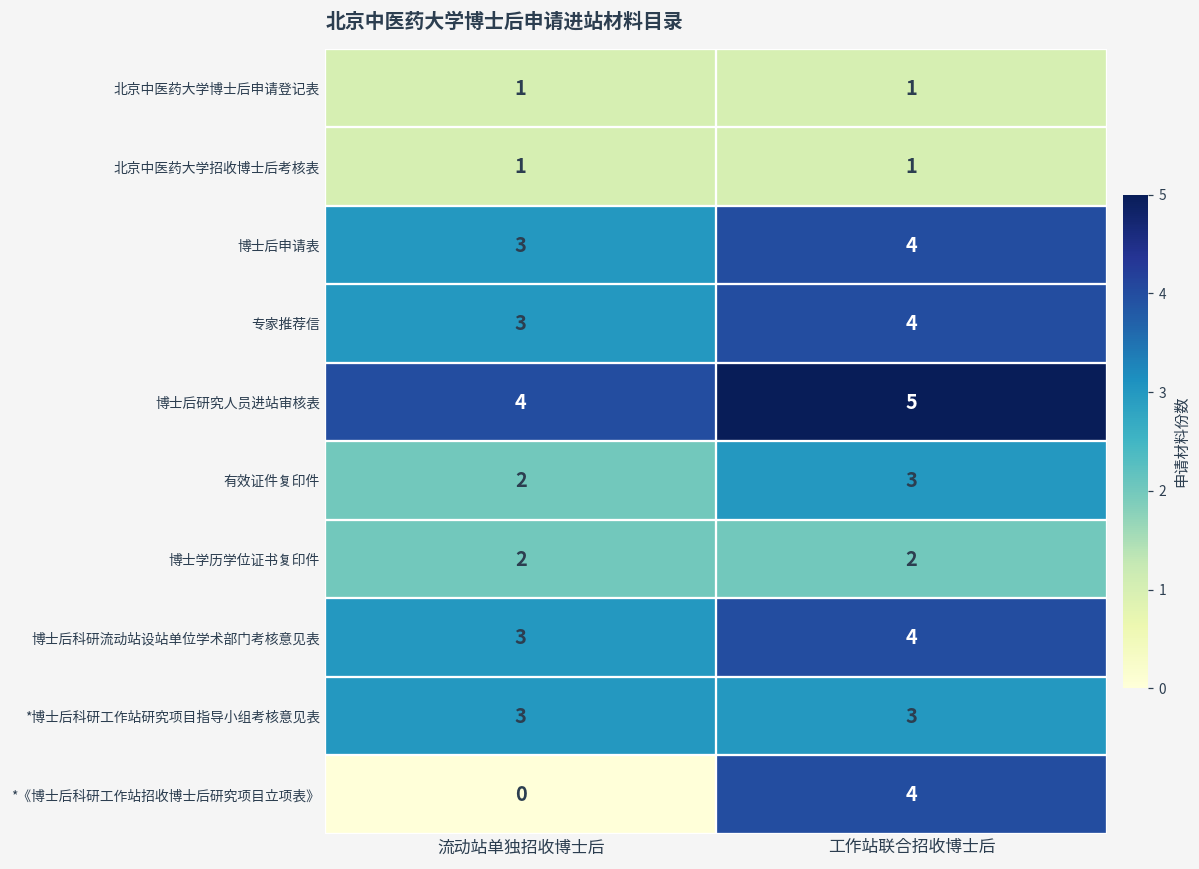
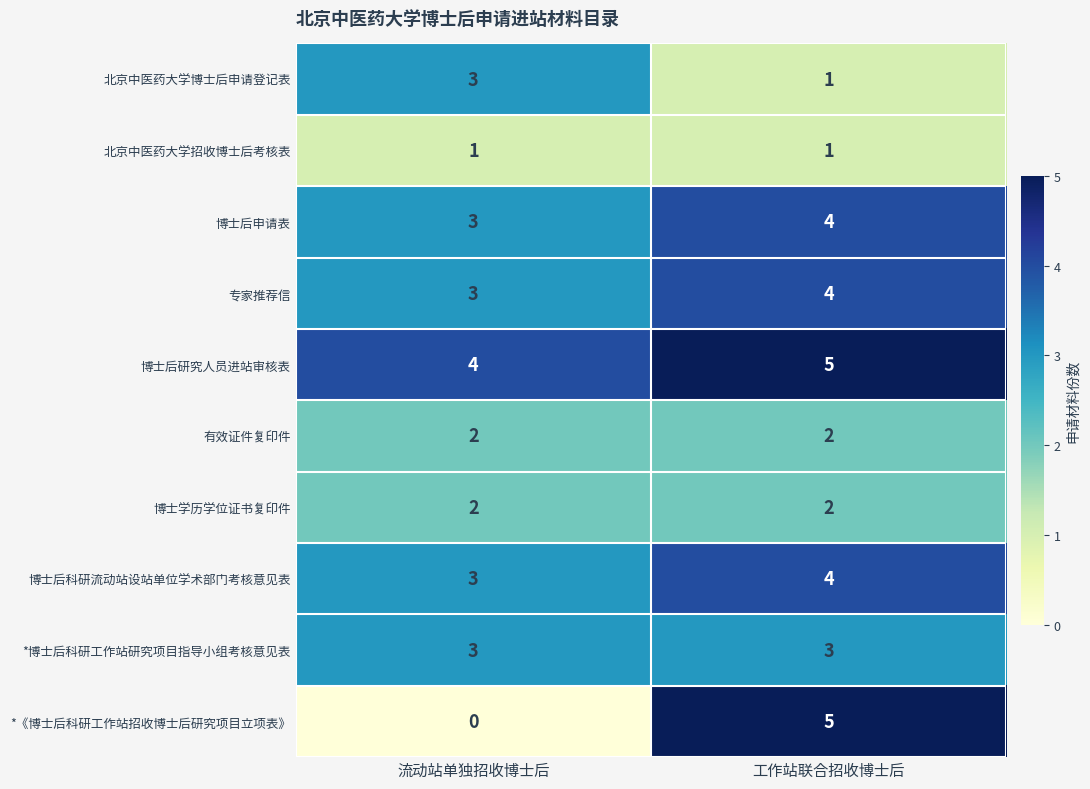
北京中医药大学博士后申请登记表, 流动站单独招收博士后: 1 -> 3
有效证件复印件, 工作站联合招收博士后: 3 -> 2
*《博士后科研工作站招收博士后研究项目立项表》, 工作站联合招收博士后: 4 -> 5
